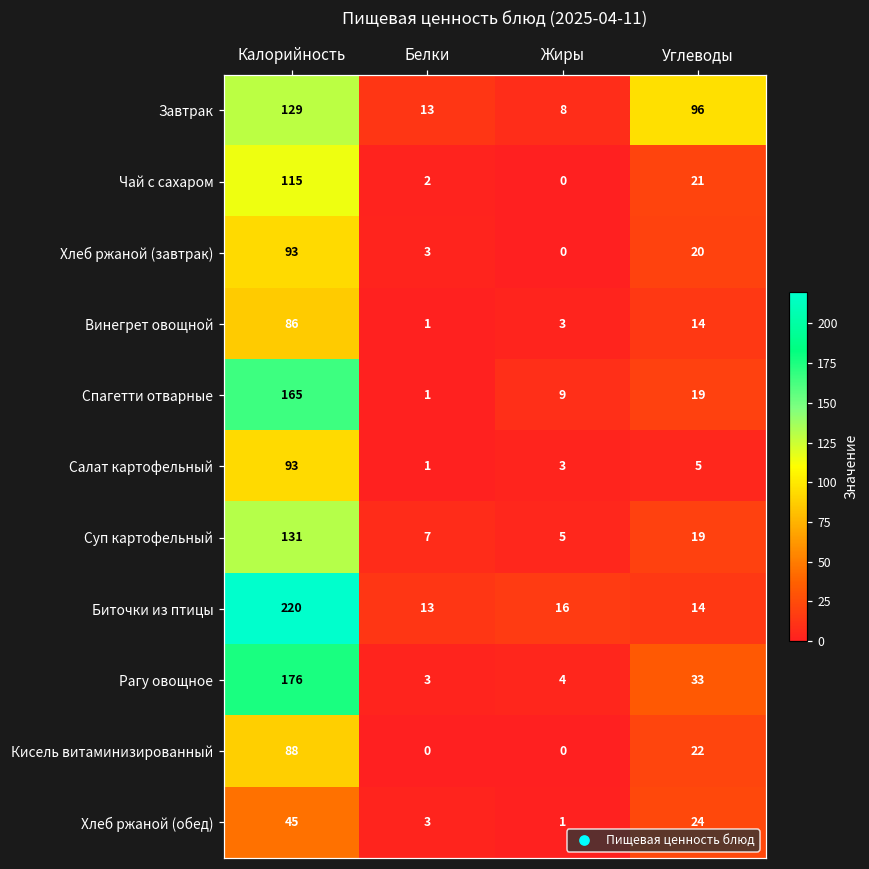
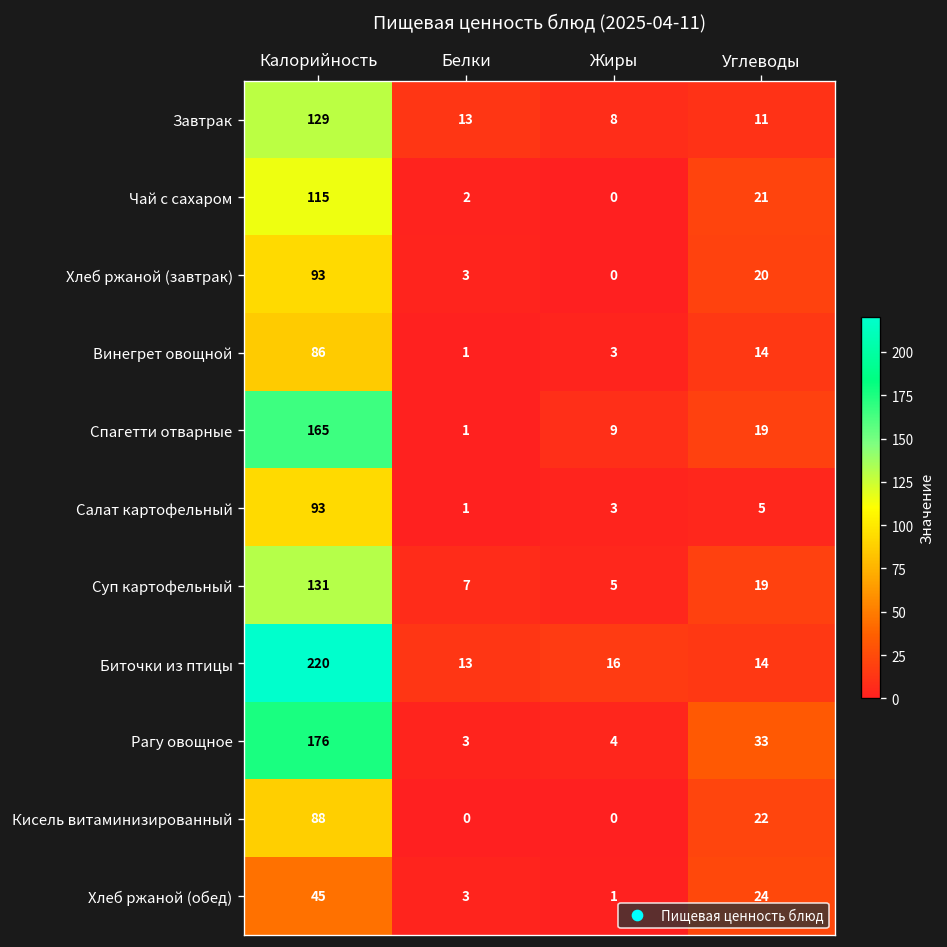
Завтрак, Углеводы: 96 -> 11
